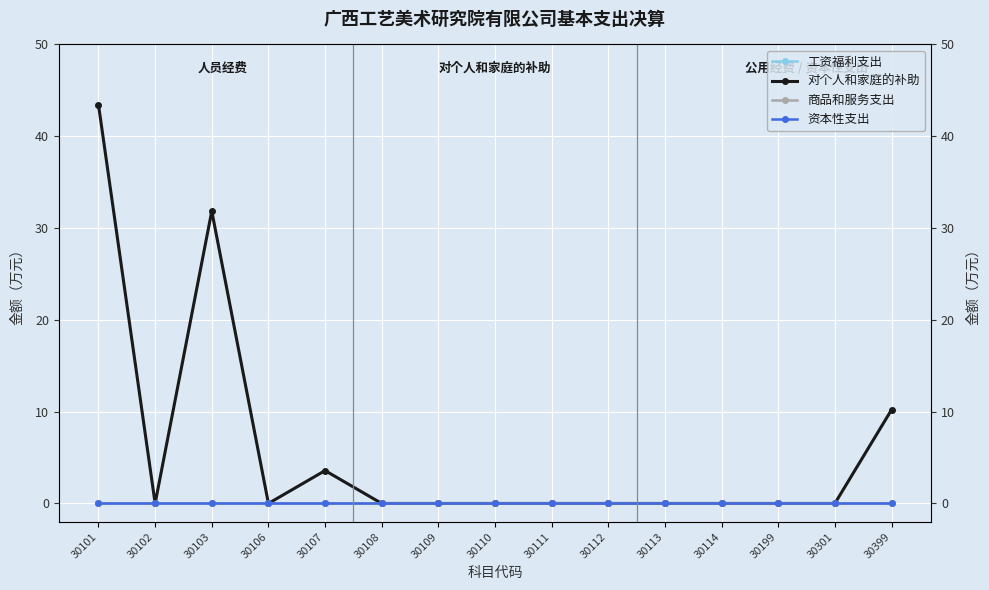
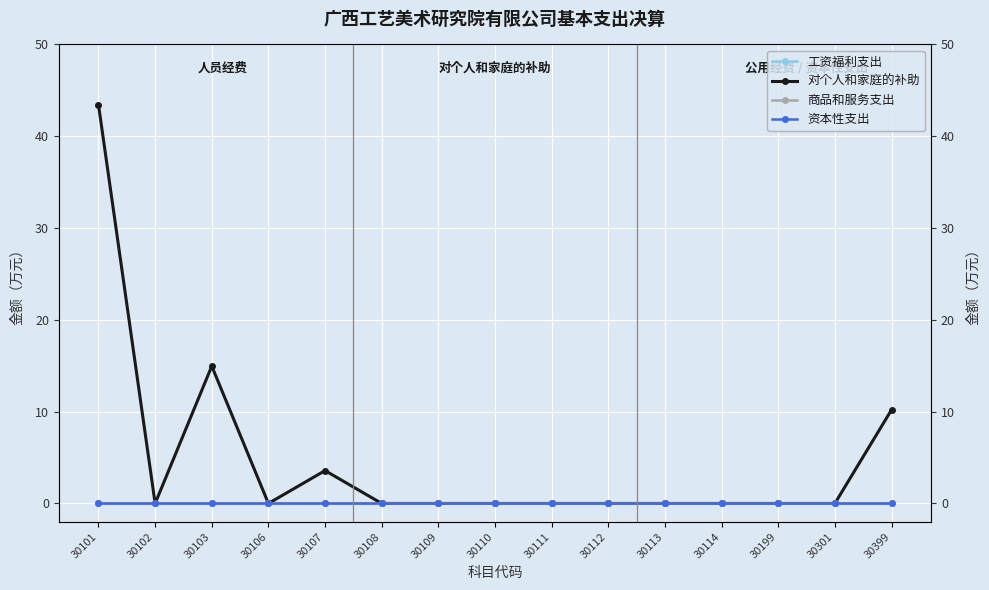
对个人和家庭的补助, 30103: 32 -> 15
